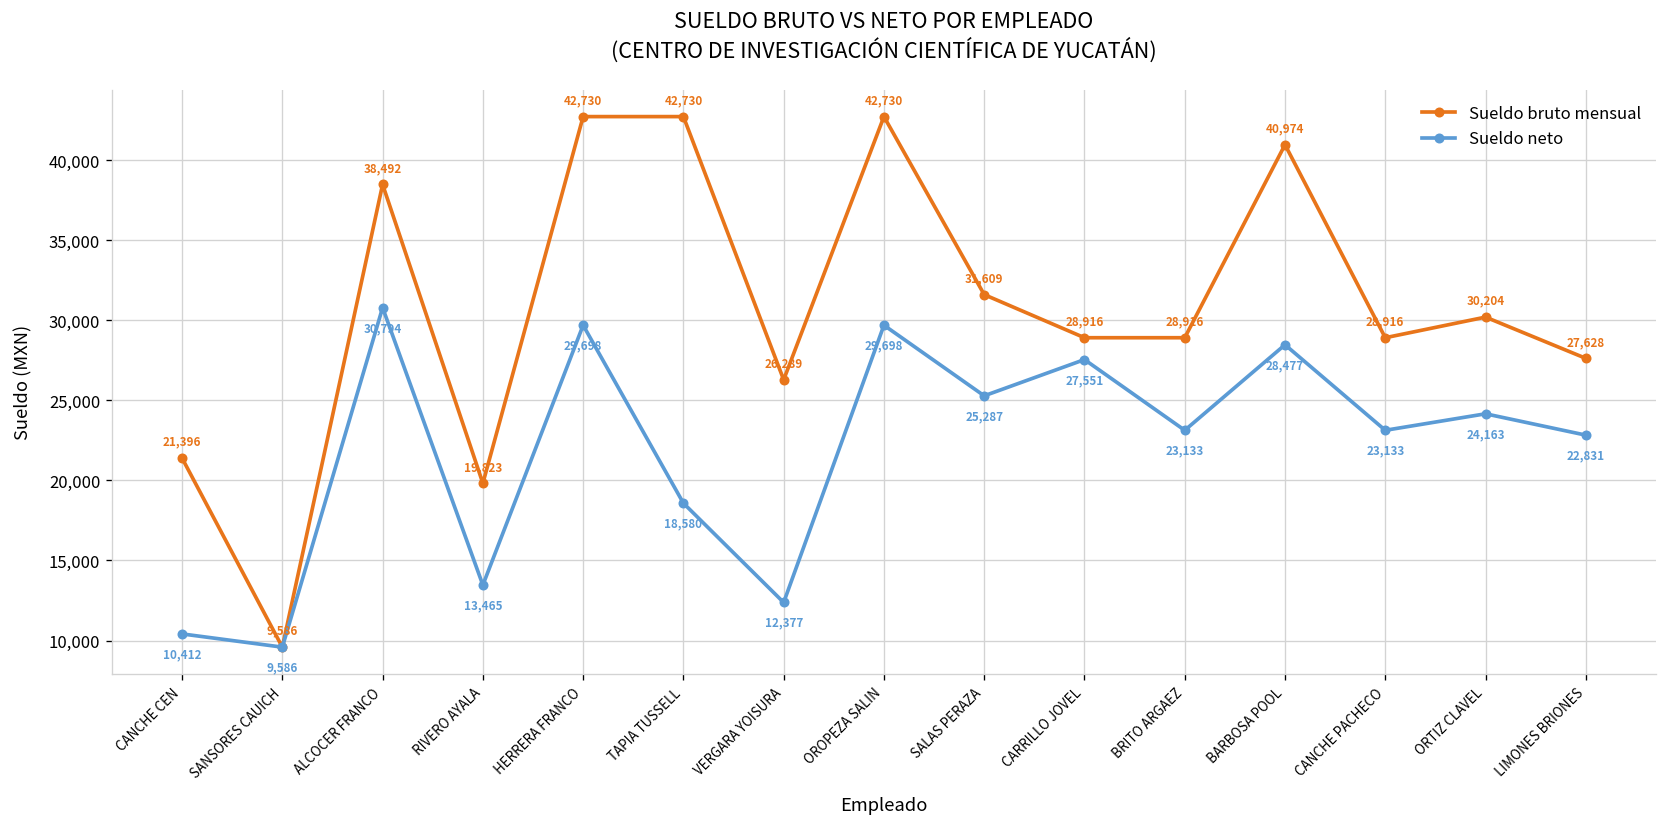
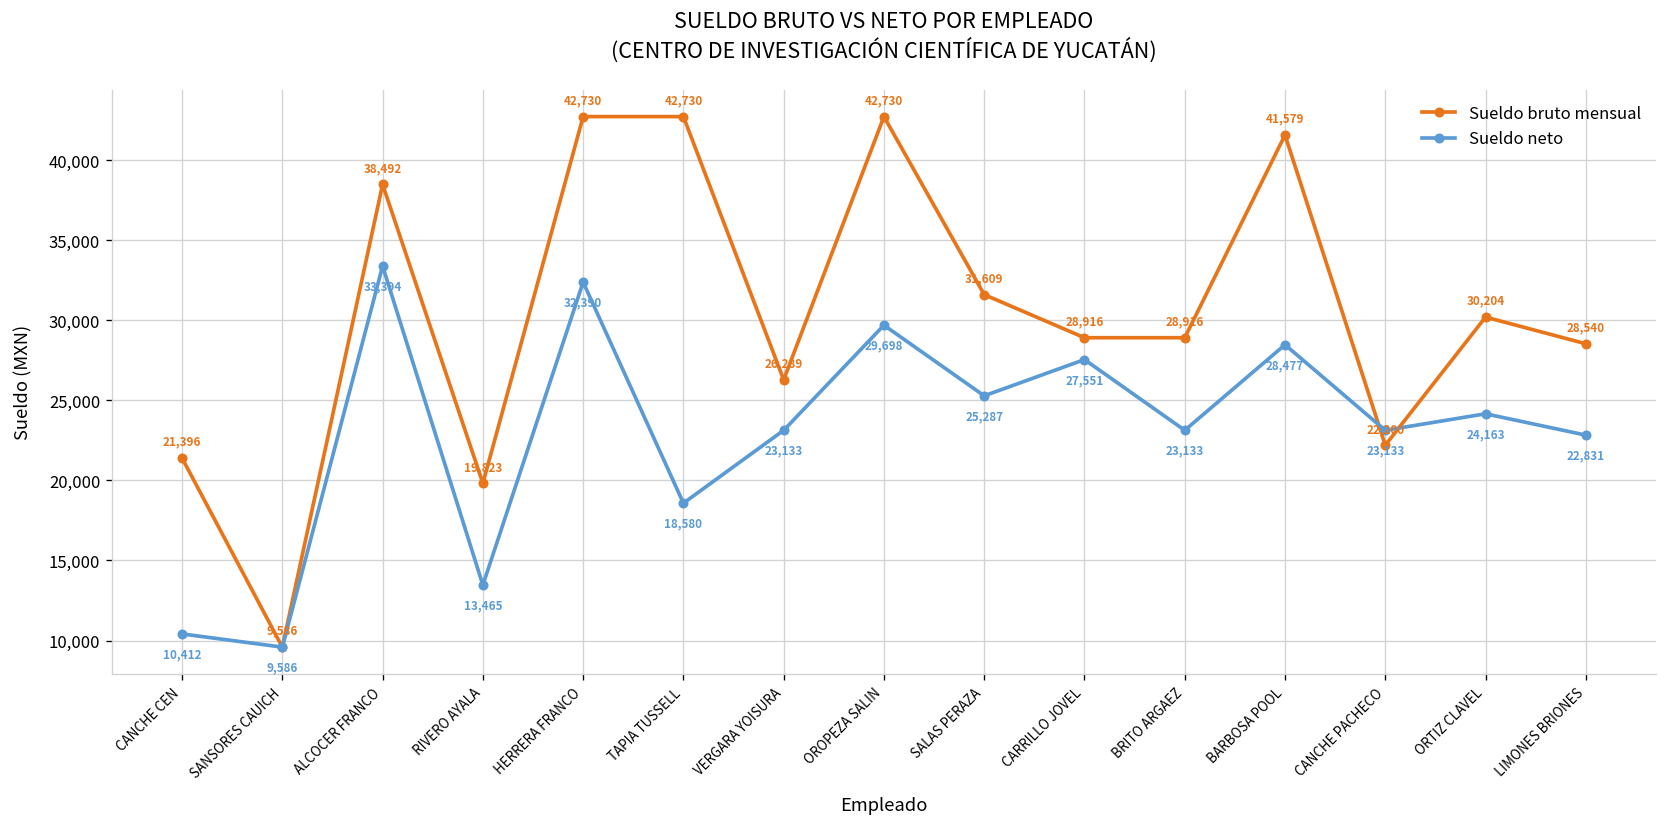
Sueldo neto, ALCOCER FRANCO: 30,794 -> 33,394
Sueldo neto, HERRERA FRANCO: 29,698 -> 32,390
Sueldo neto, VERGARA YOISURA: 12,377 -> 23,133
Sueldo bruto mensual, BARBOSA POOL: 40,974 -> 41,579
Sueldo bruto mensual, CANCHE PACHECO: 28,916 -> 22,200
Sueldo bruto mensual, LIMONES BRIONES: 27,628 -> 28,540
